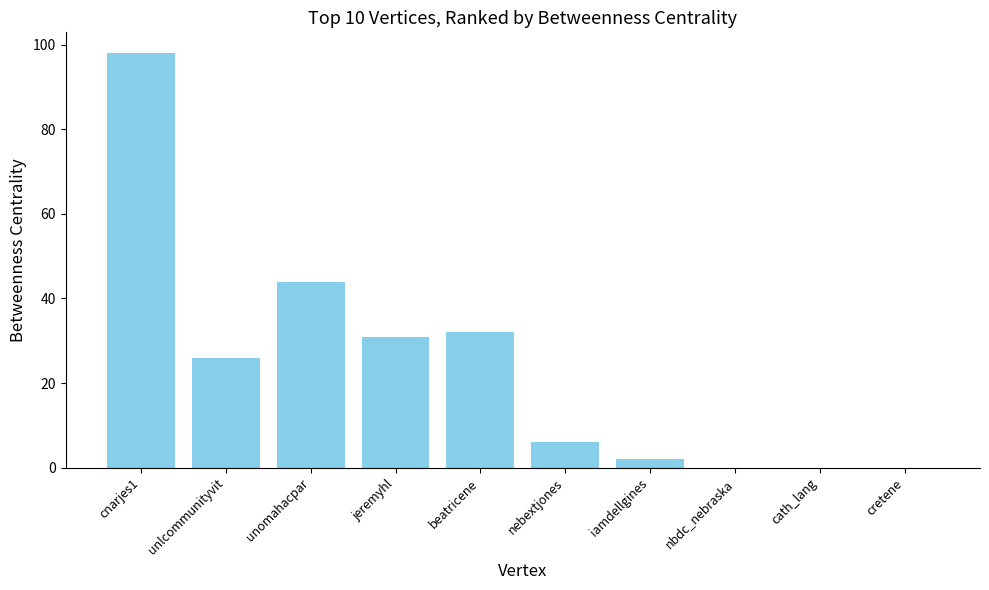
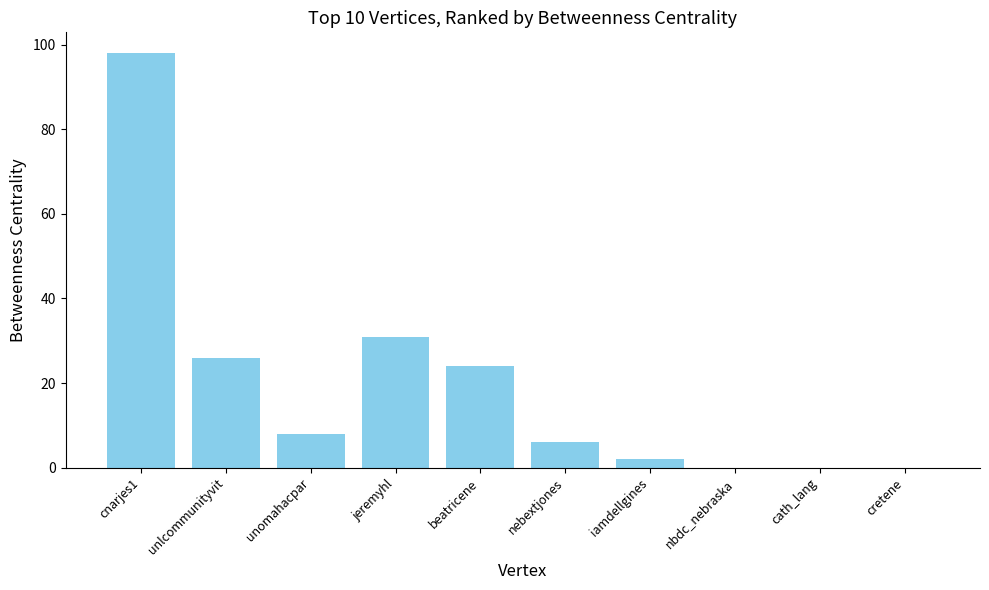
unomahacpar: 44 -> 8
beatricene: 32 -> 24
